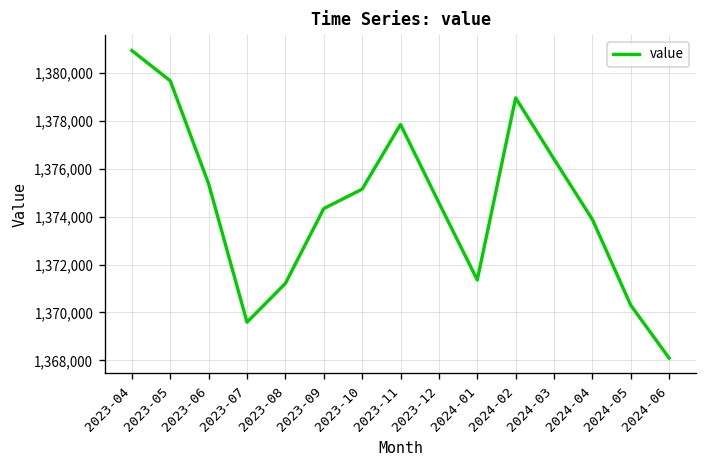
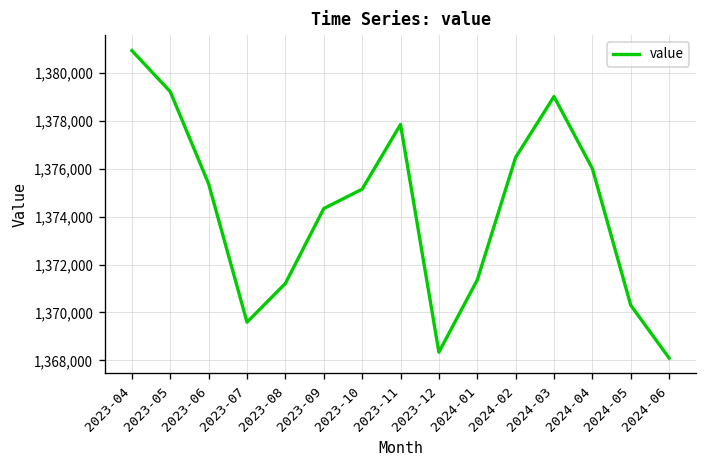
2023-05: 1,379,700 -> 1,379,200
2023-12: 1,374,600 -> 1,368,300
2024-02: 1,378,900 -> 1,376,500
2024-03: 1,376,400 -> 1,379,000
2024-04: 1,373,900 -> 1,376,000
